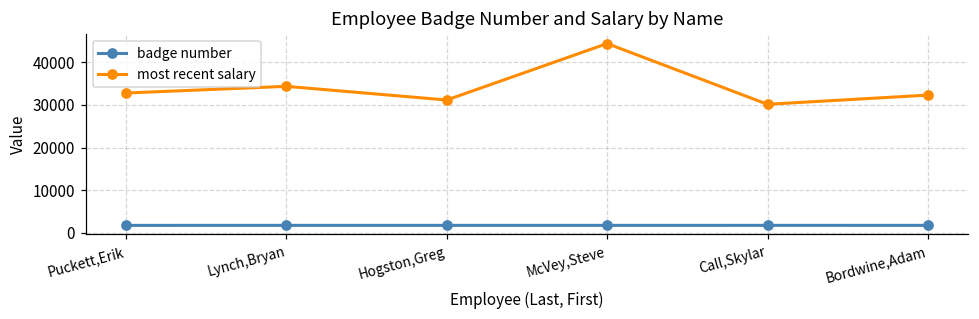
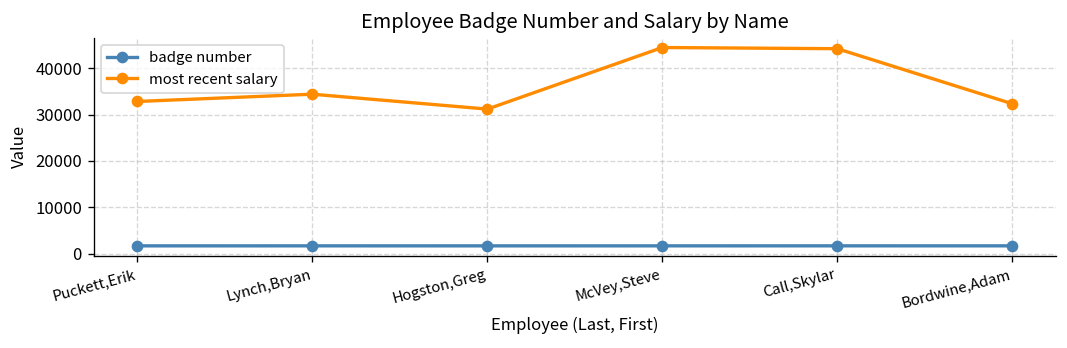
most recent salary, Call,Skylar: 30000 -> 44000
